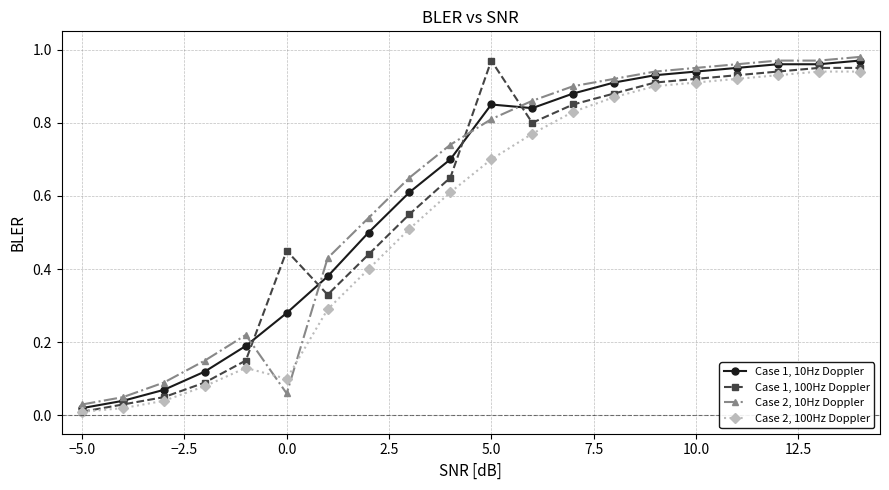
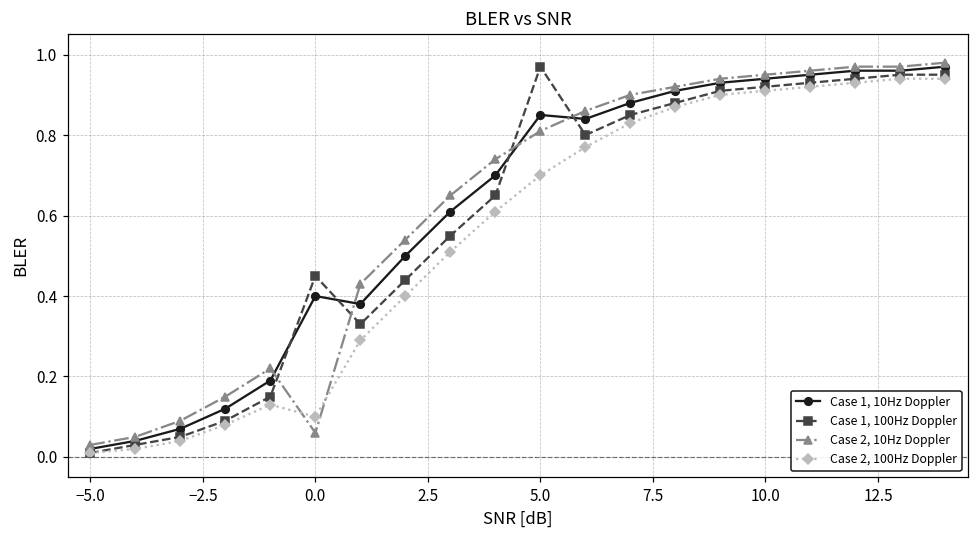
Case 1, 10Hz Doppler, 0.0: 0.28 -> 0.40
